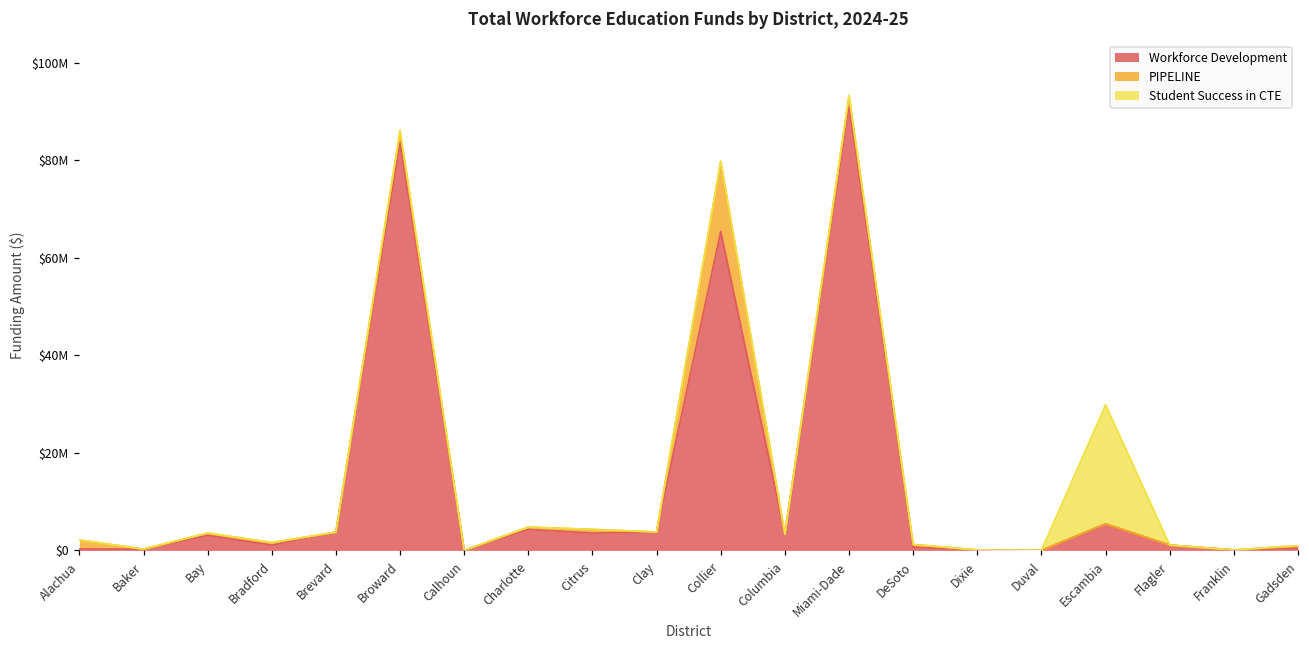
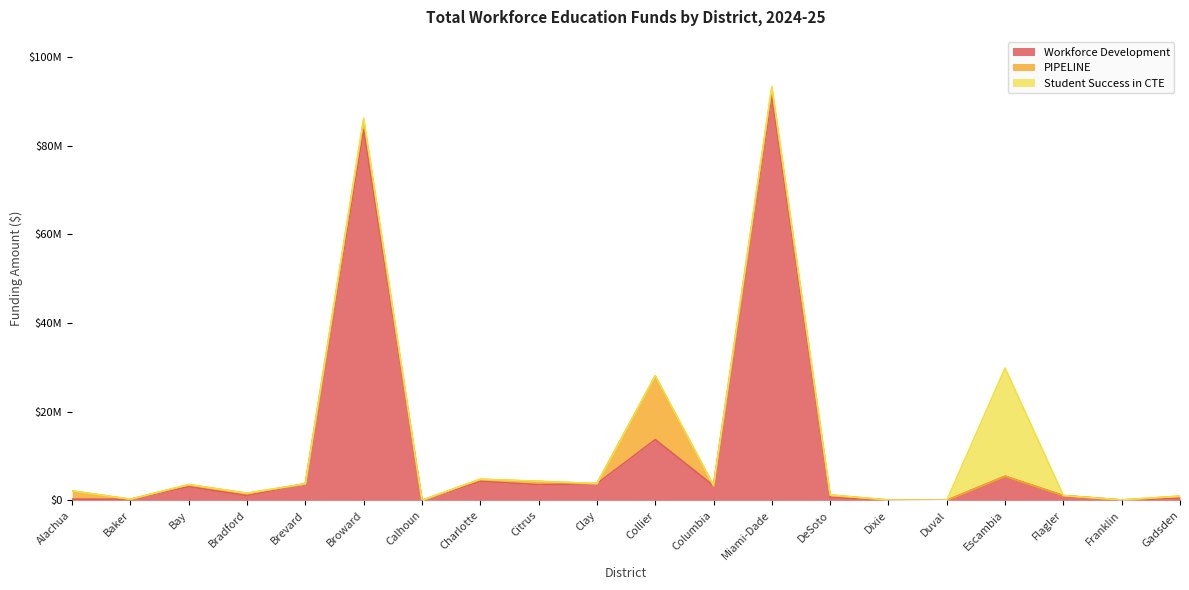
Workforce Development, Collier: $65000000 -> $14000000
